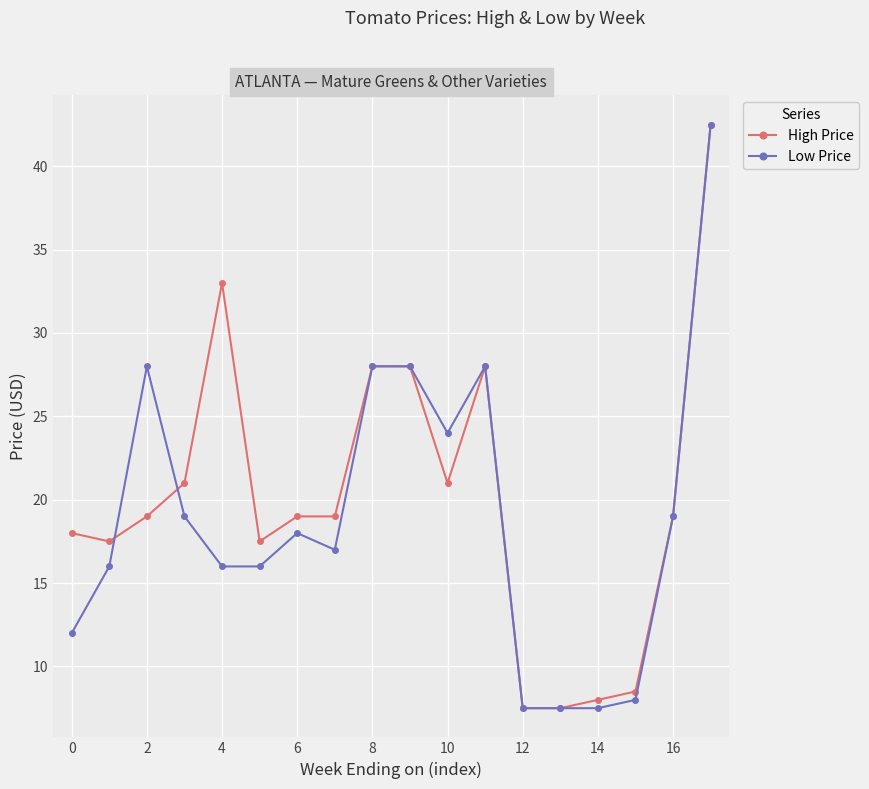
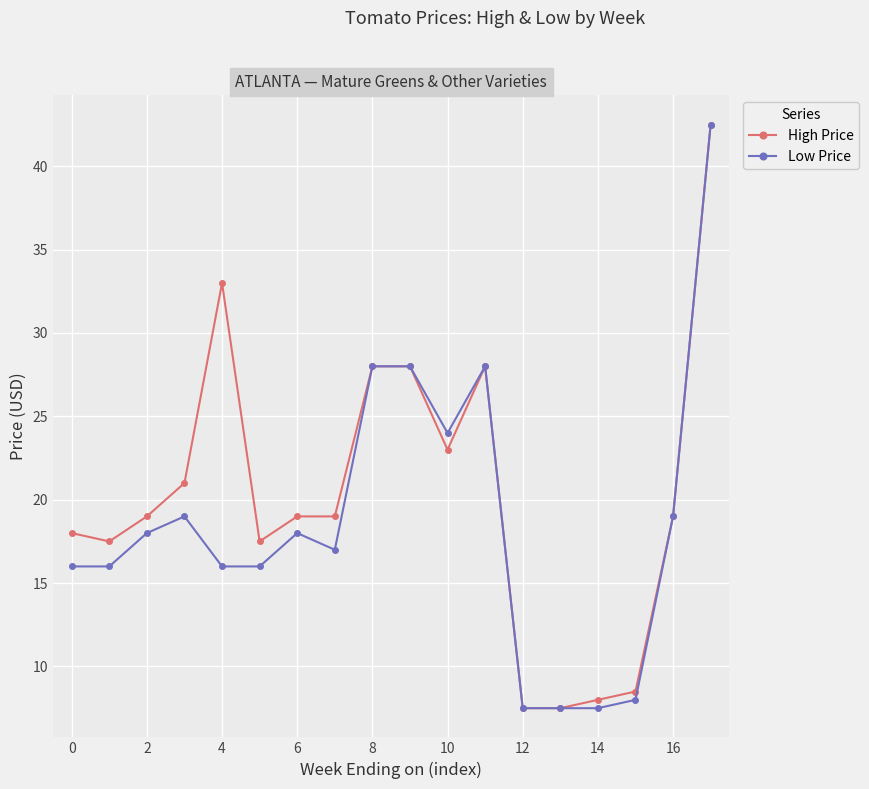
Low Price, 0: 12 -> 16
Low Price, 2: 28 -> 18
High Price, 10: 21 -> 23
